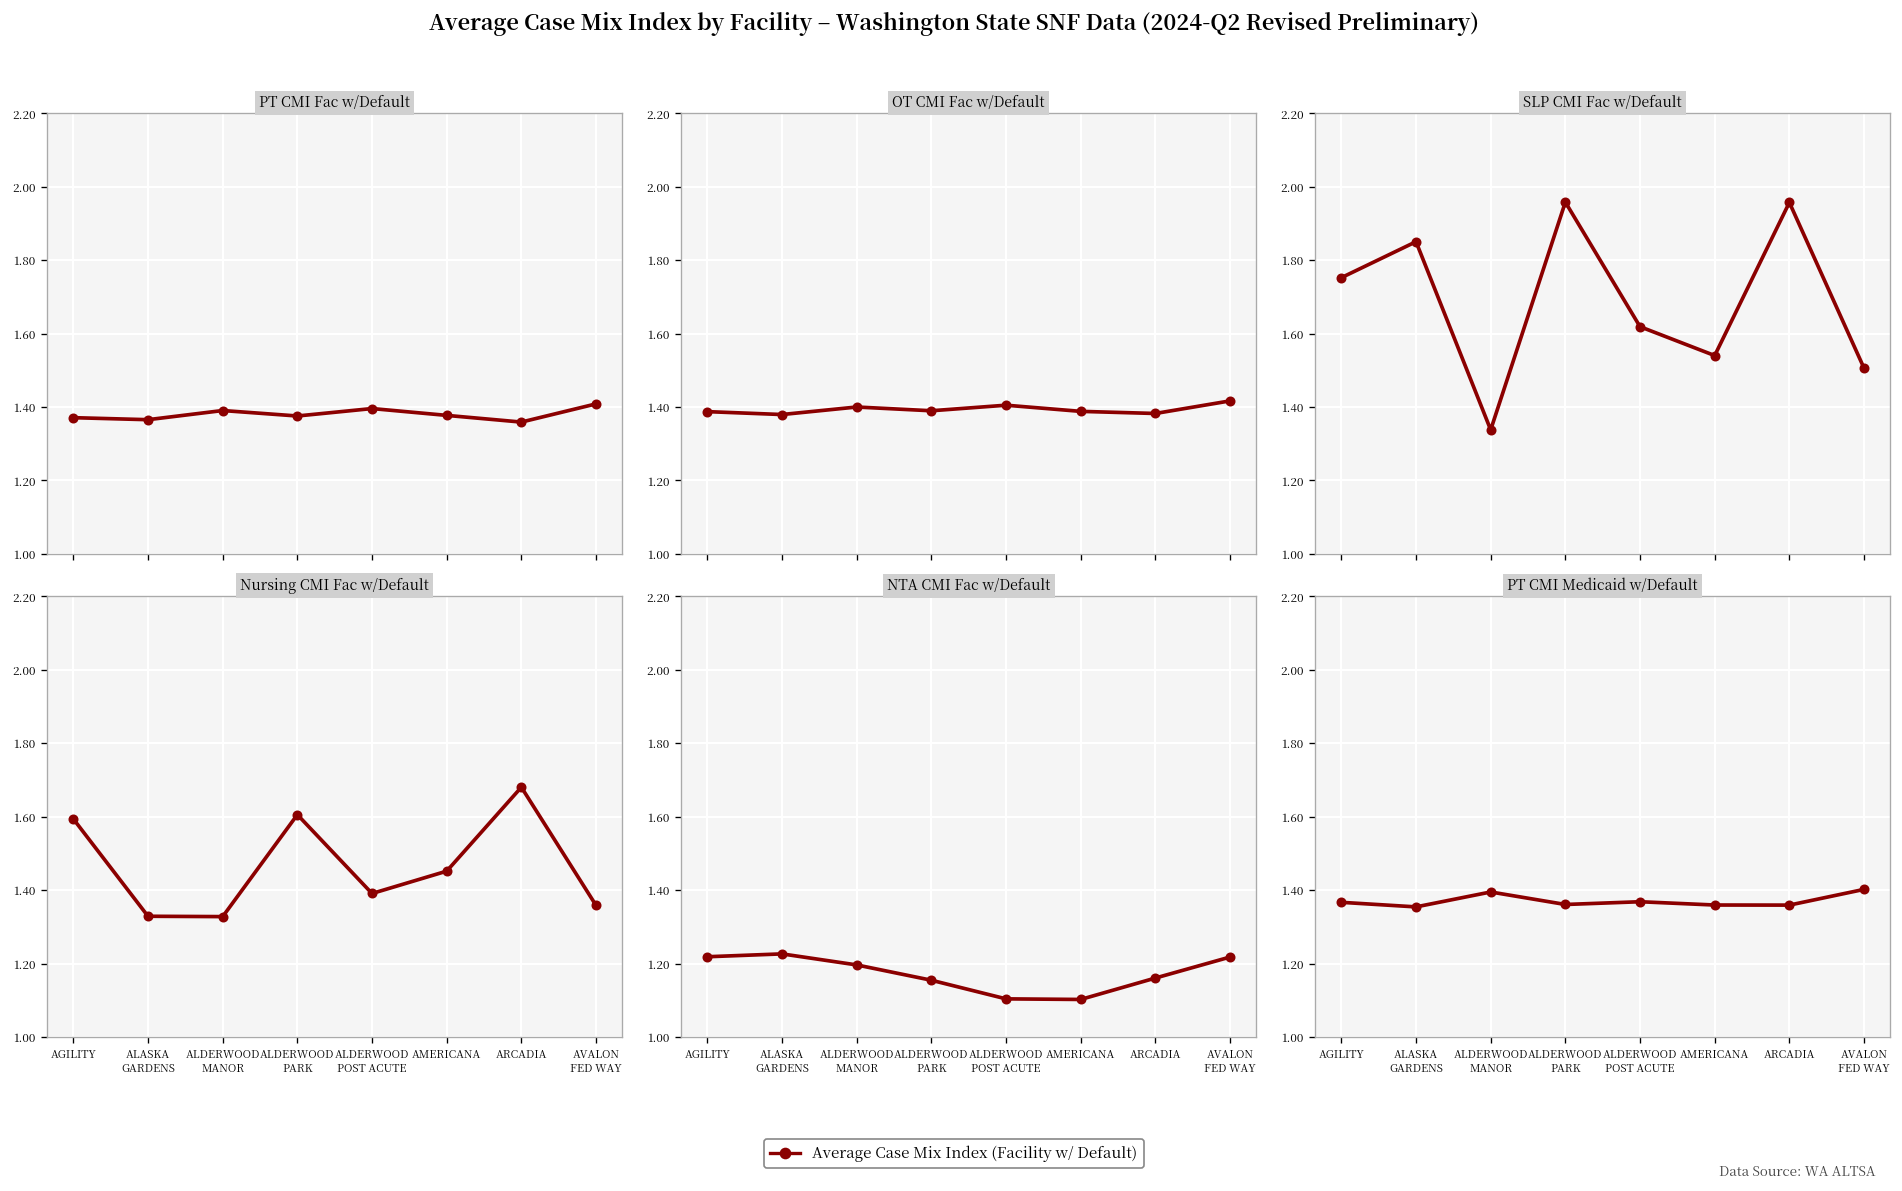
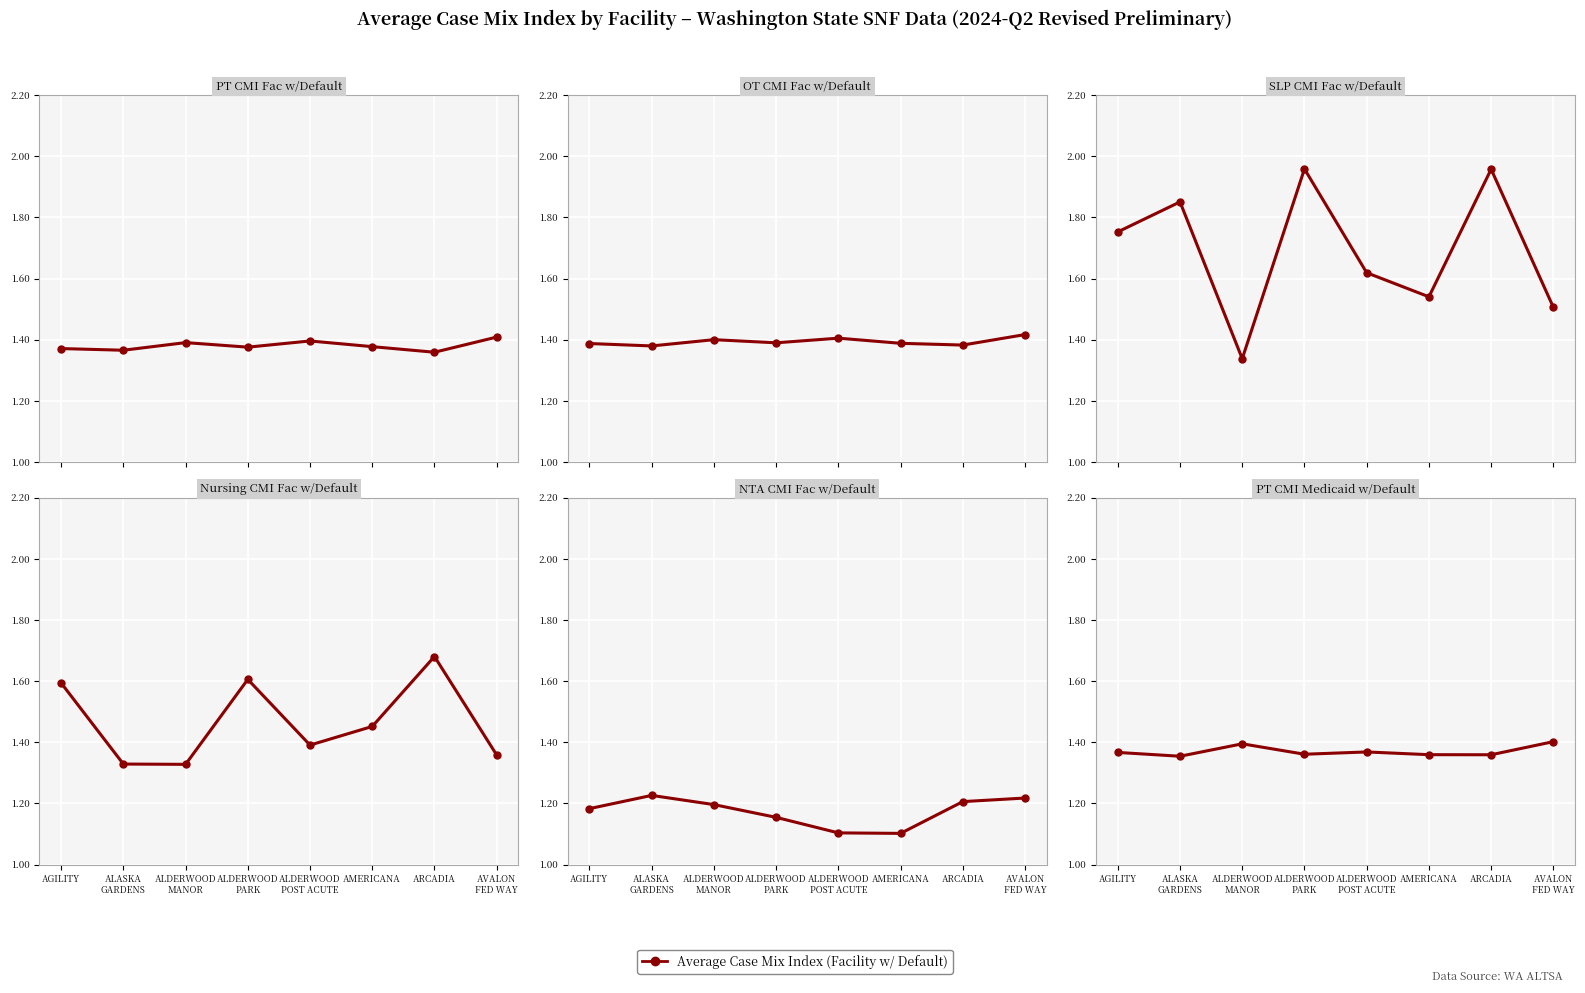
NTA CMI Fac w/Default, AGILITY: 1.22 -> 1.18
NTA CMI Fac w/Default, ARCADIA: 1.16 -> 1.21
